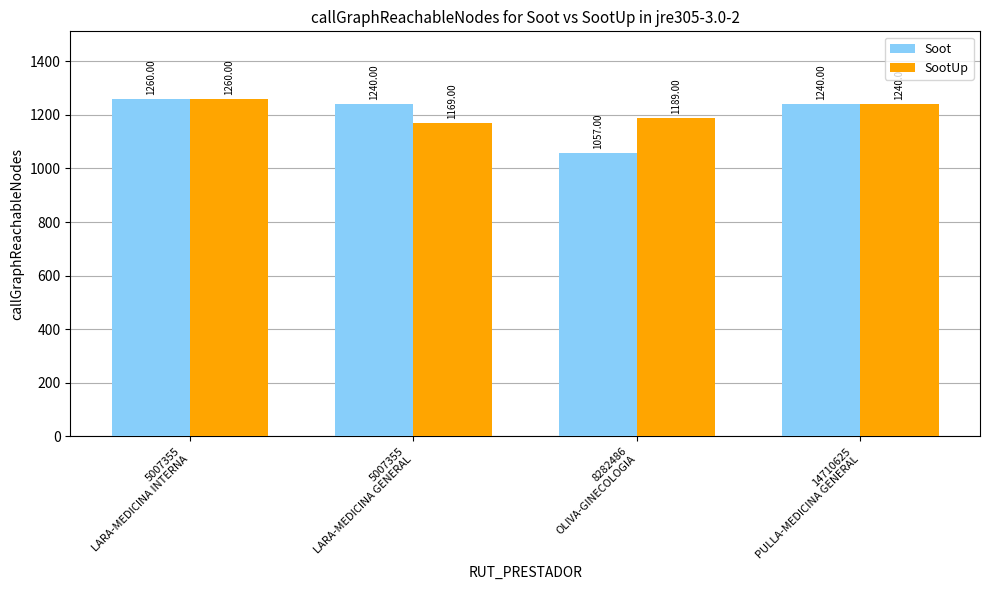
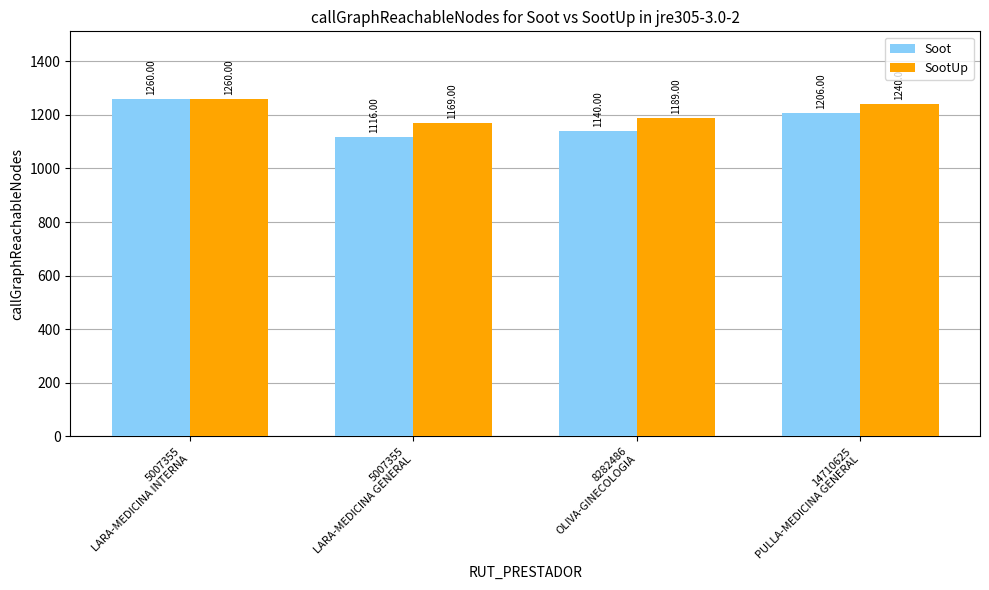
Soot, 5007355 LARA-MEDICINA GENERAL: 1240.00 -> 1116.00
Soot, 8282486 OLIVA-GINECOLOGIA: 1057.00 -> 1140.00
Soot, 14710625 PULLA-MEDICINA GENERAL: 1240.00 -> 1206.00
